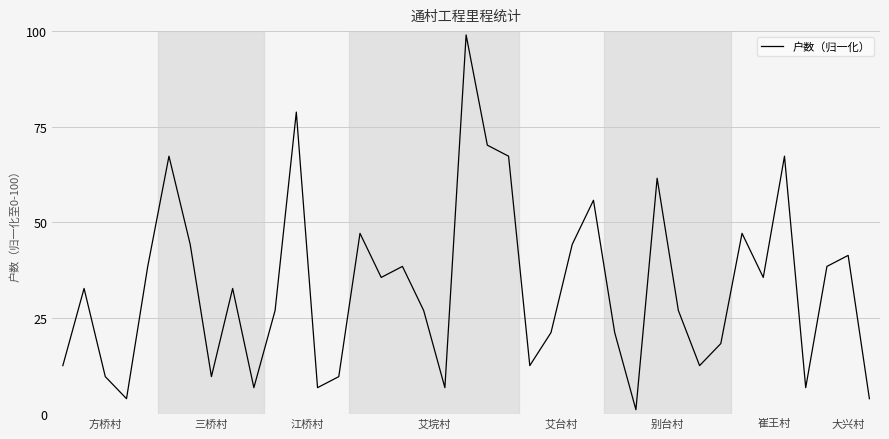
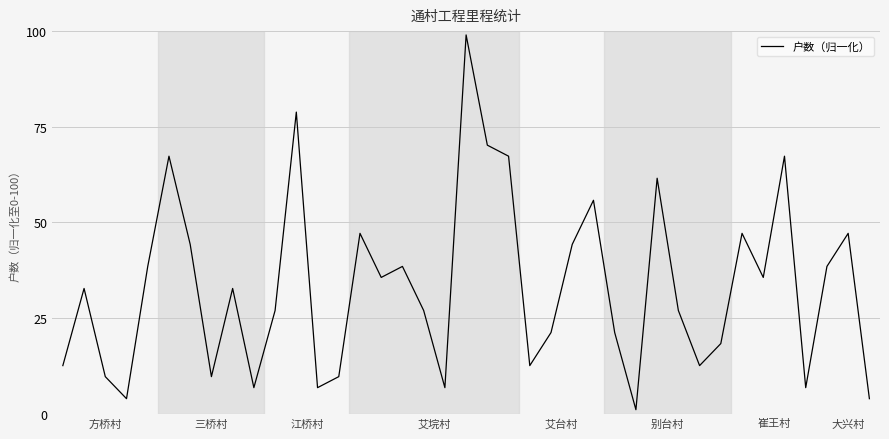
大兴村: 41 -> 47
